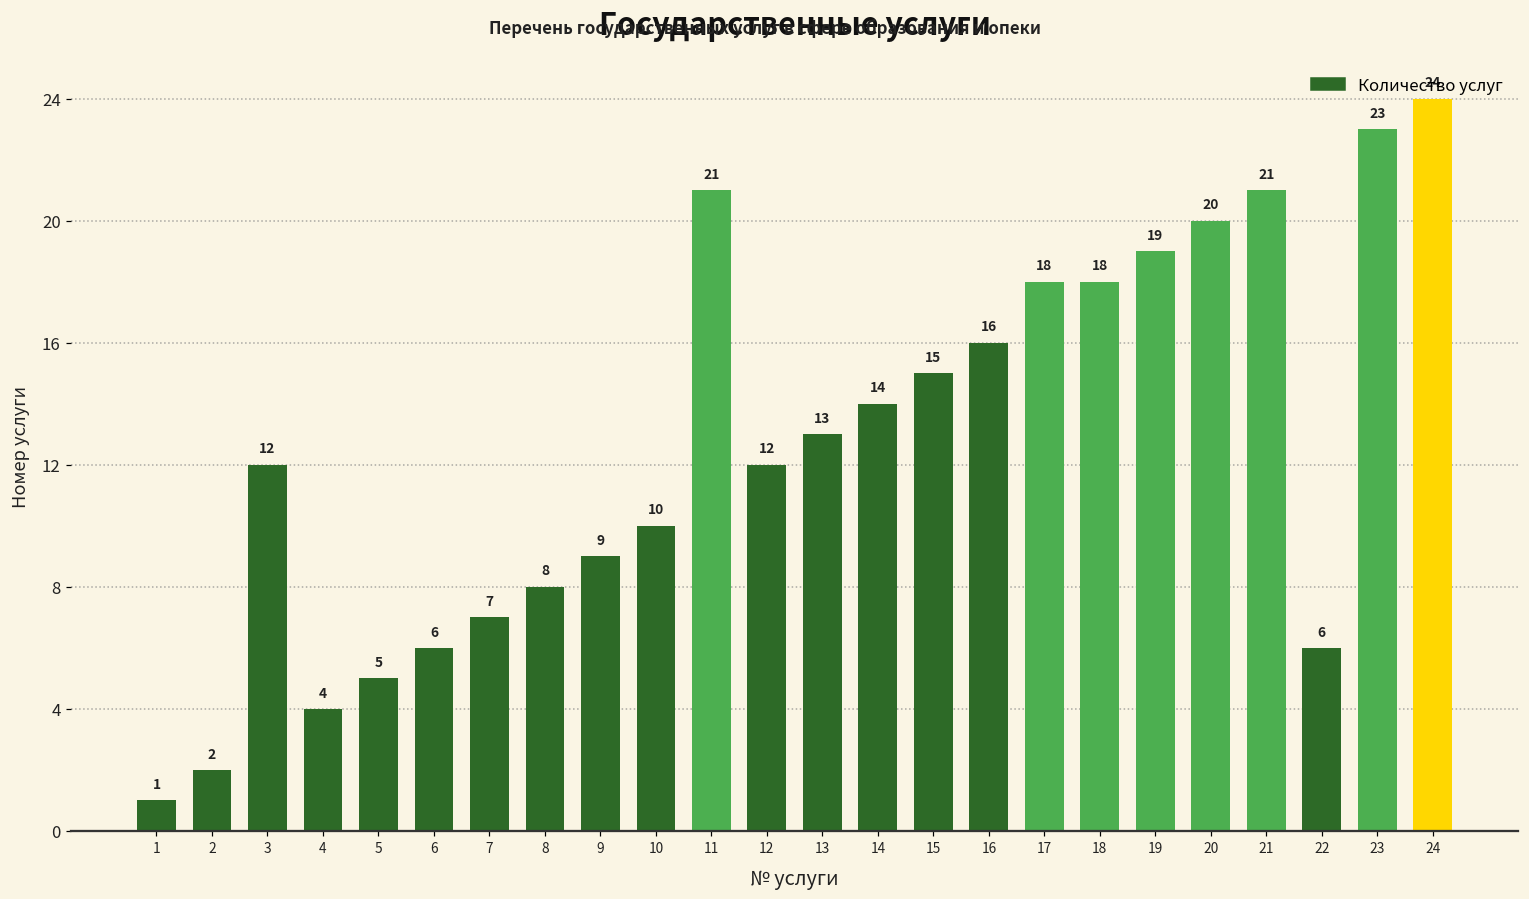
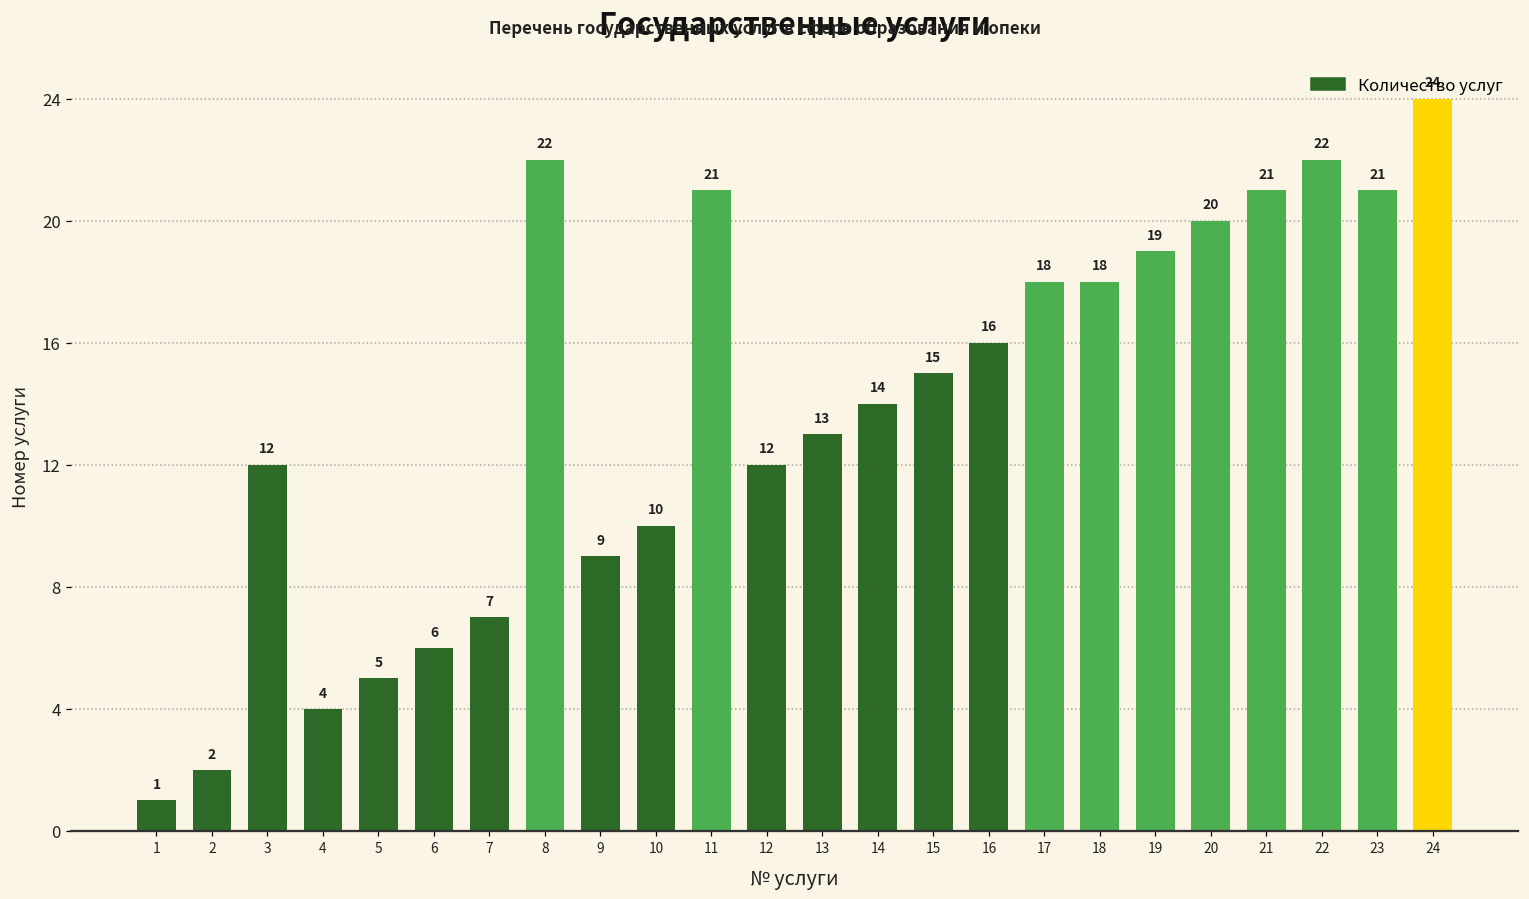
8: 8 -> 22
22: 6 -> 22
23: 23 -> 21
